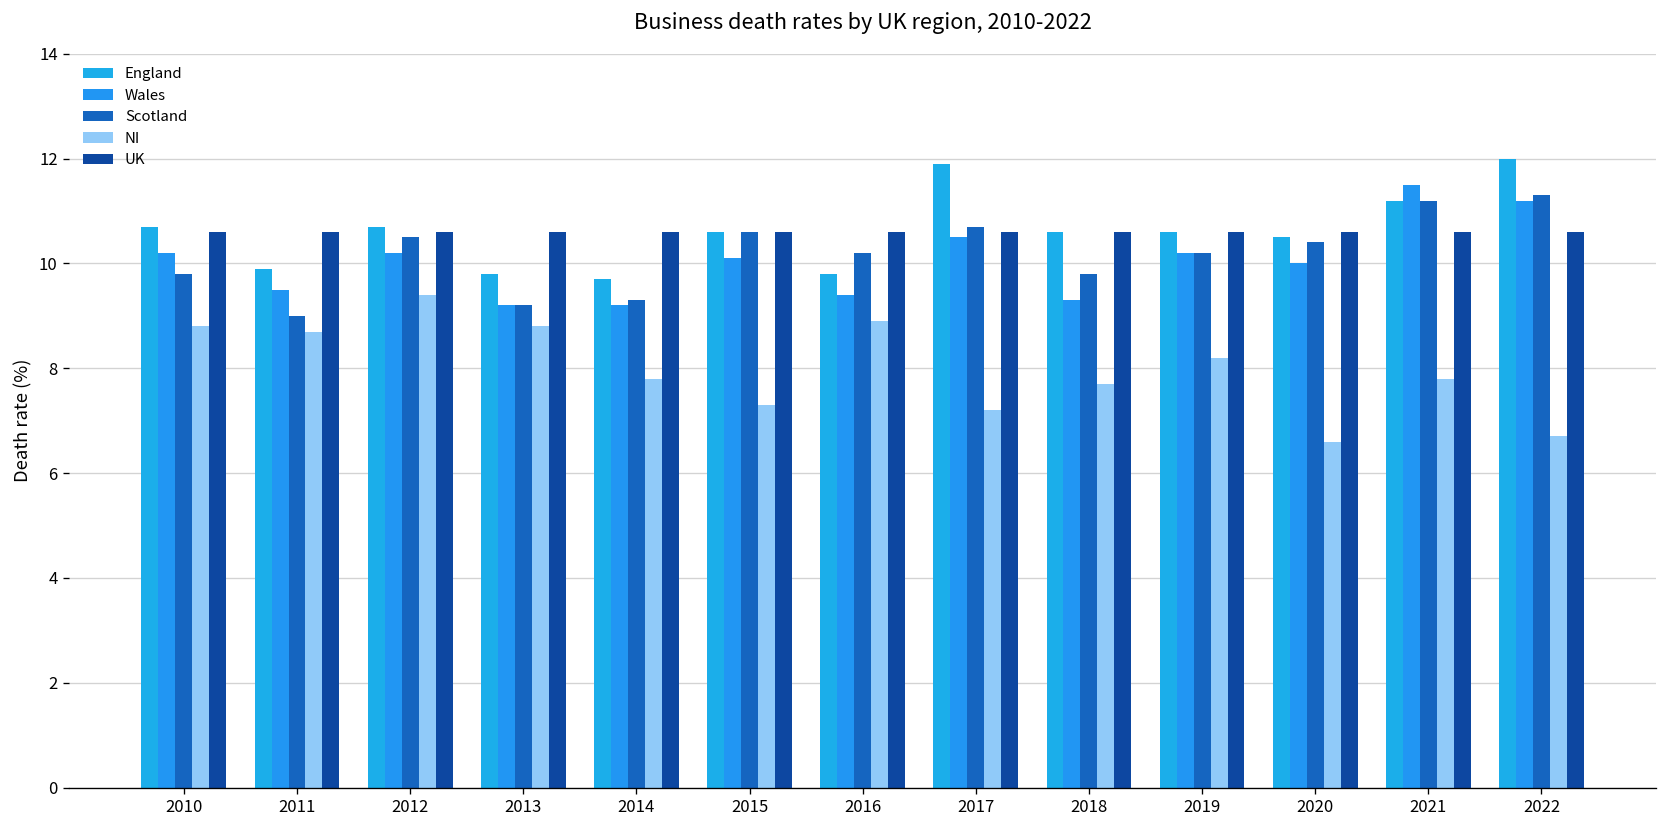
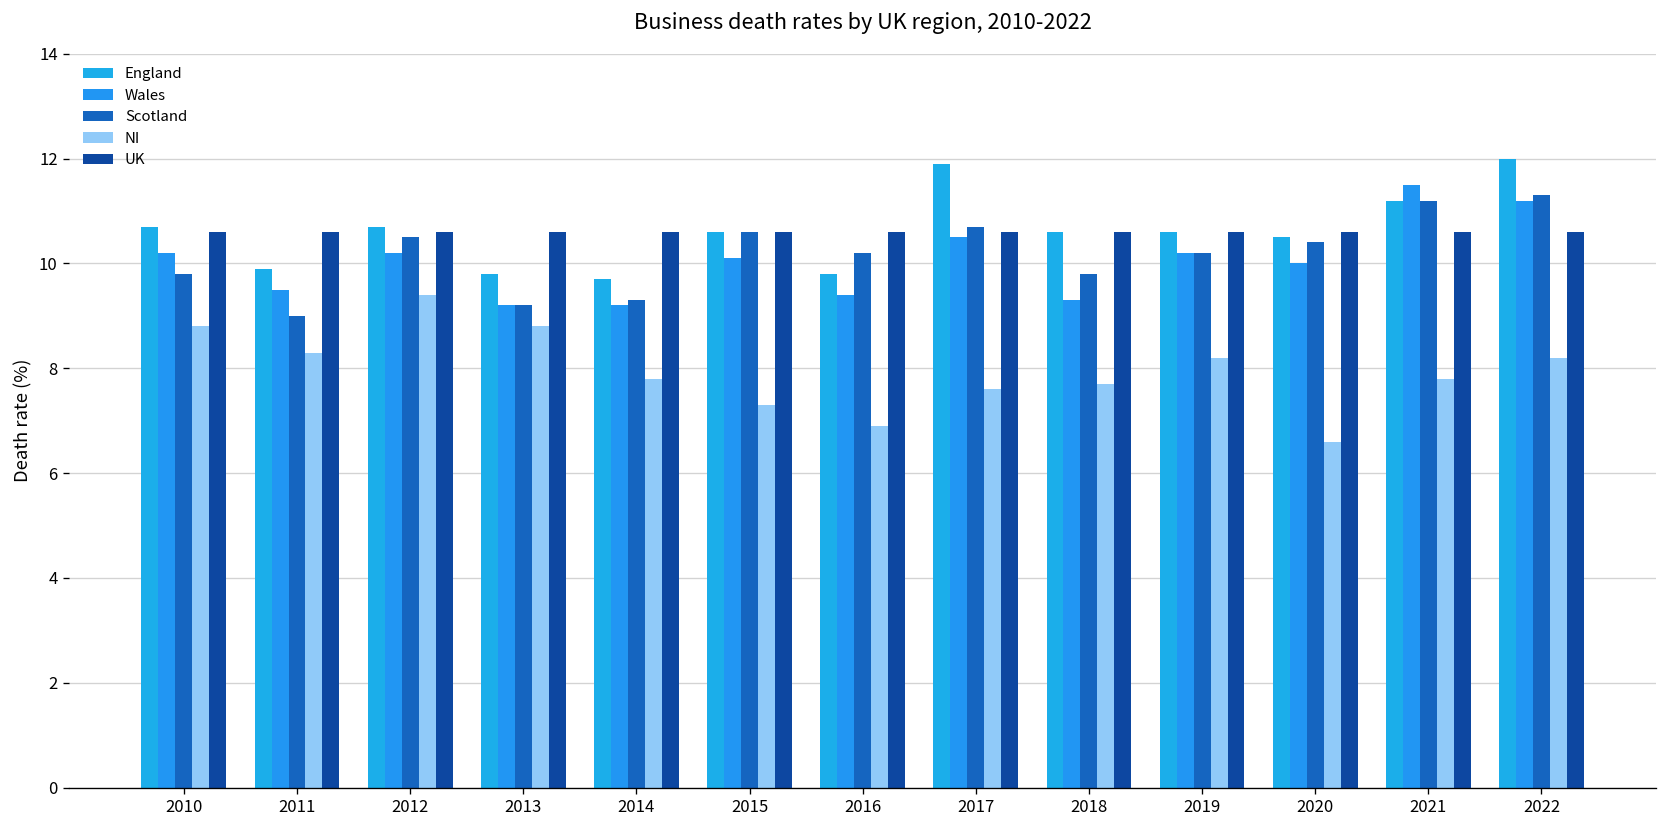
NI, 2011: 8.7 -> 8.3
NI, 2016: 8.9 -> 6.9
NI, 2017: 7.2 -> 7.6
NI, 2022: 6.7 -> 8.2
